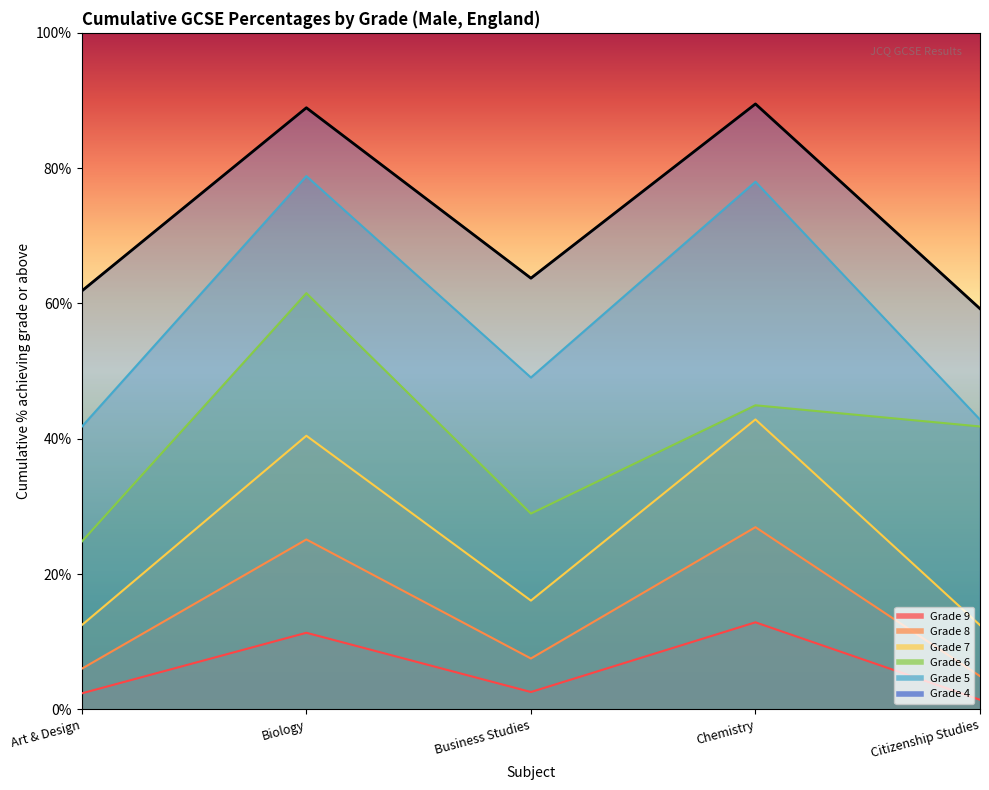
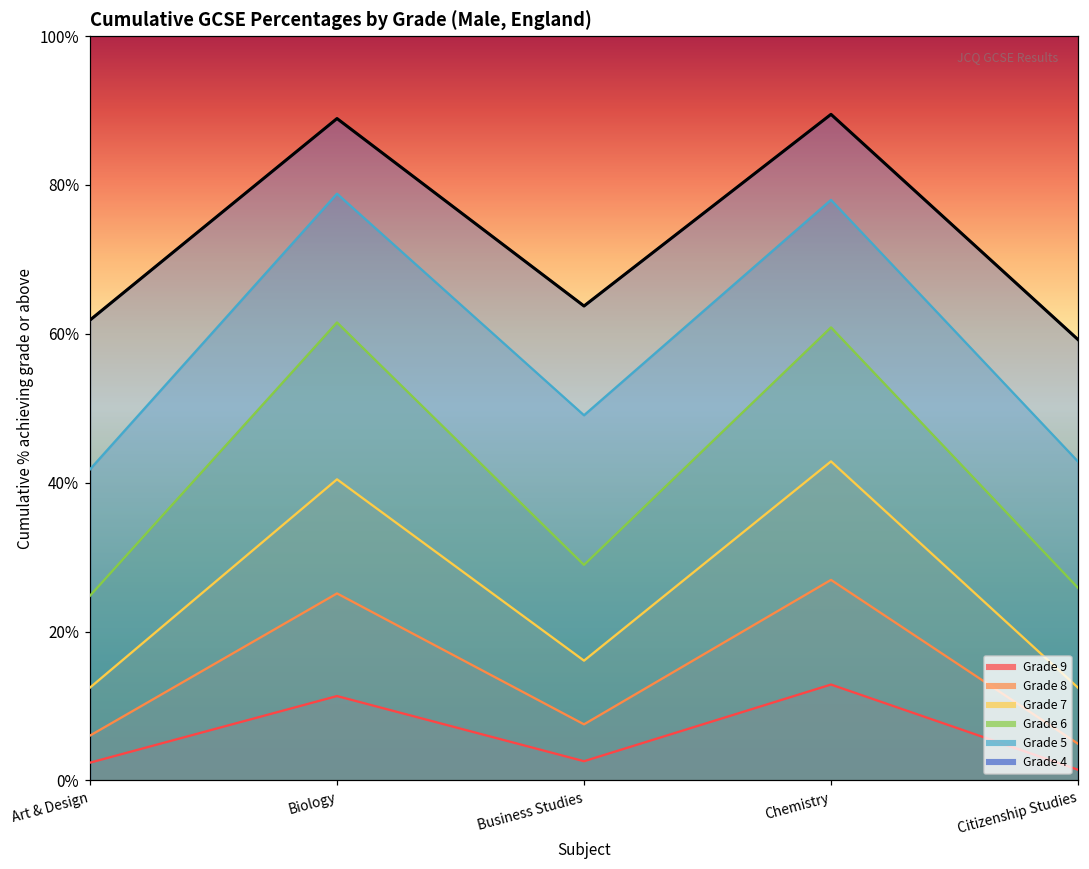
Grade 6, Chemistry: 45% -> 61%
Grade 6, Citizenship Studies: 42% -> 26%
